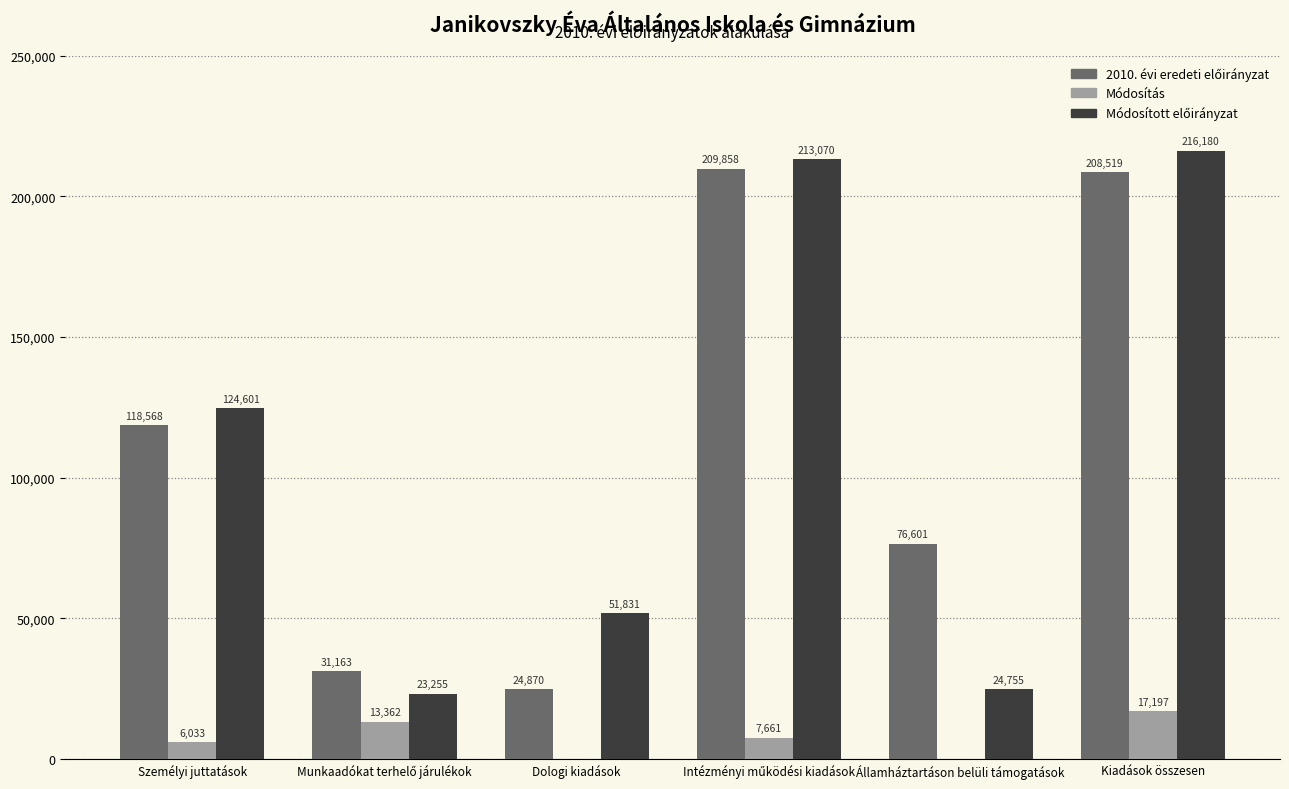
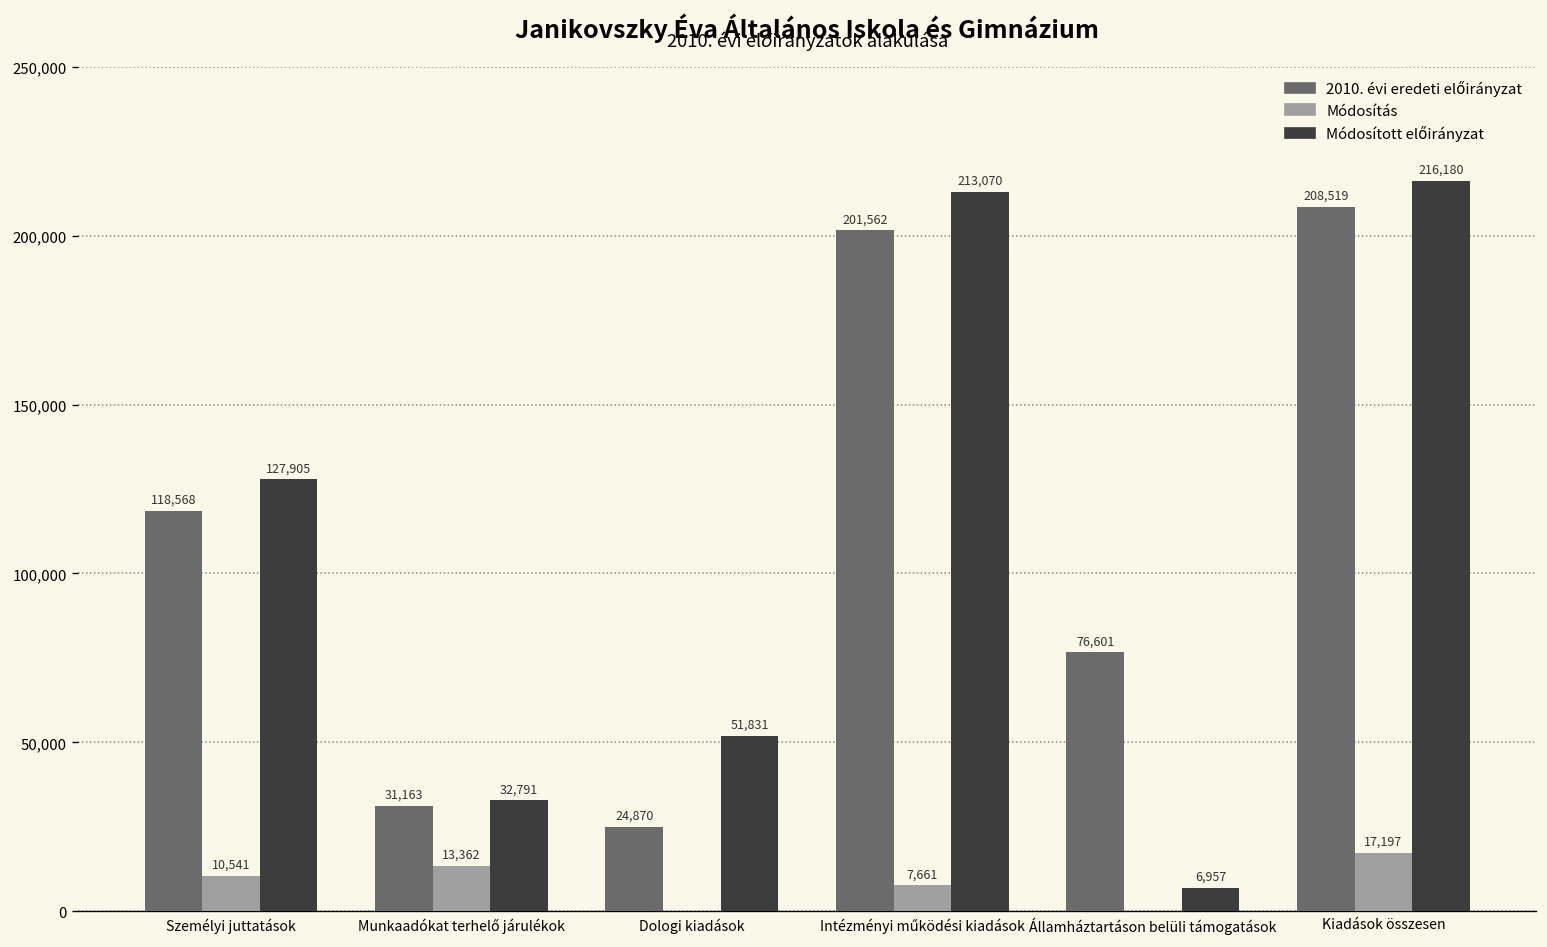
Módosítás, Személyi juttatások: 6,033 -> 10,541
Módosított előirányzat, Személyi juttatások: 124,601 -> 127,905
Módosított előirányzat, Munkaadókat terhelő járulékok: 23,255 -> 32,791
2010. évi eredeti előirányzat, Intézményi működési kiadások: 209,858 -> 201,562
Módosított előirányzat, Államháztartáson belüli támogatások: 24,755 -> 6,957
